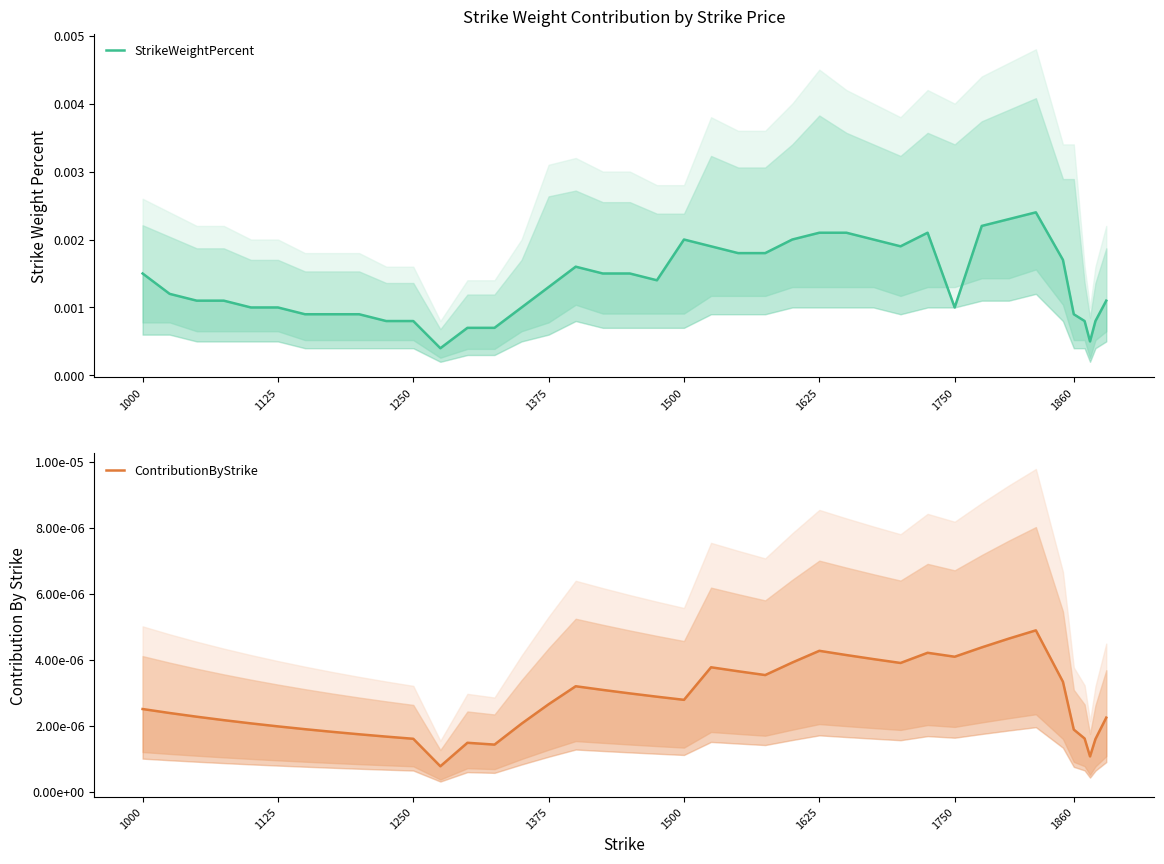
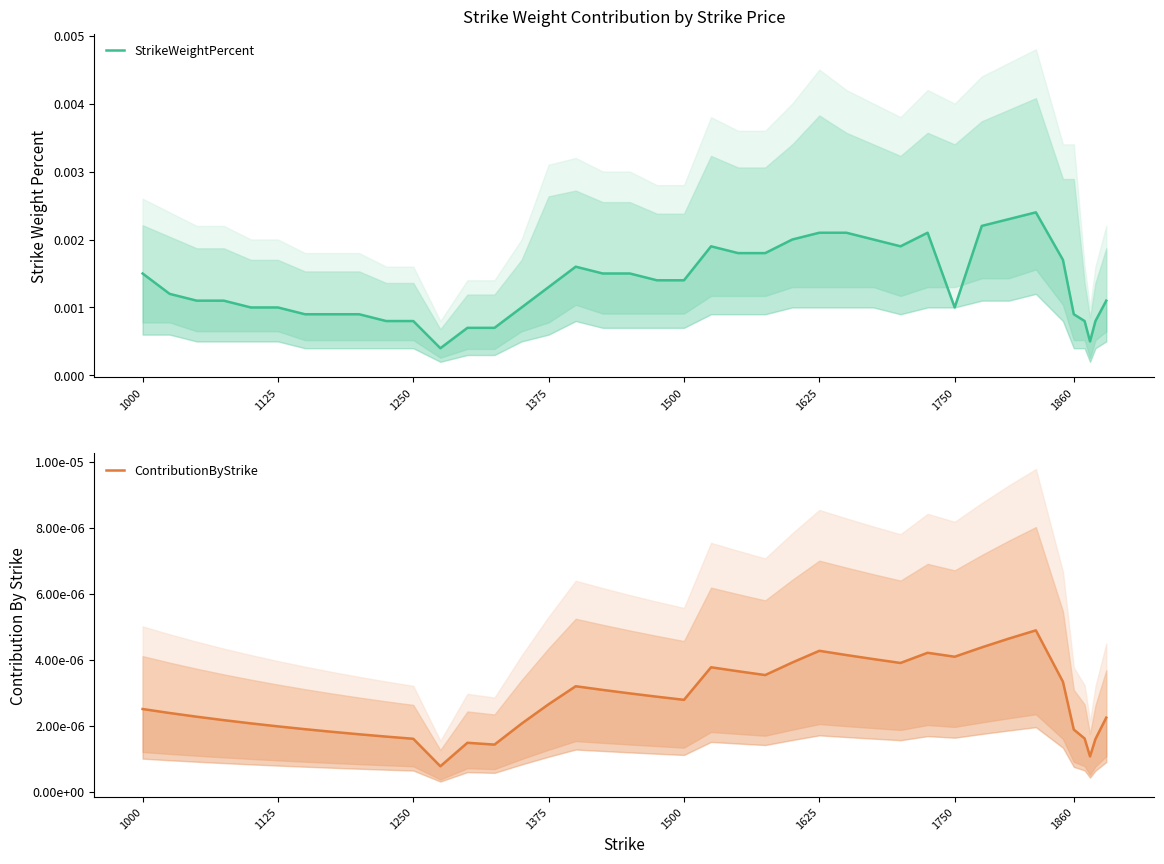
Strike Weight Contribution by Strike Price, StrikeWeightPercent, 1500: 0.0020 -> 0.0014
